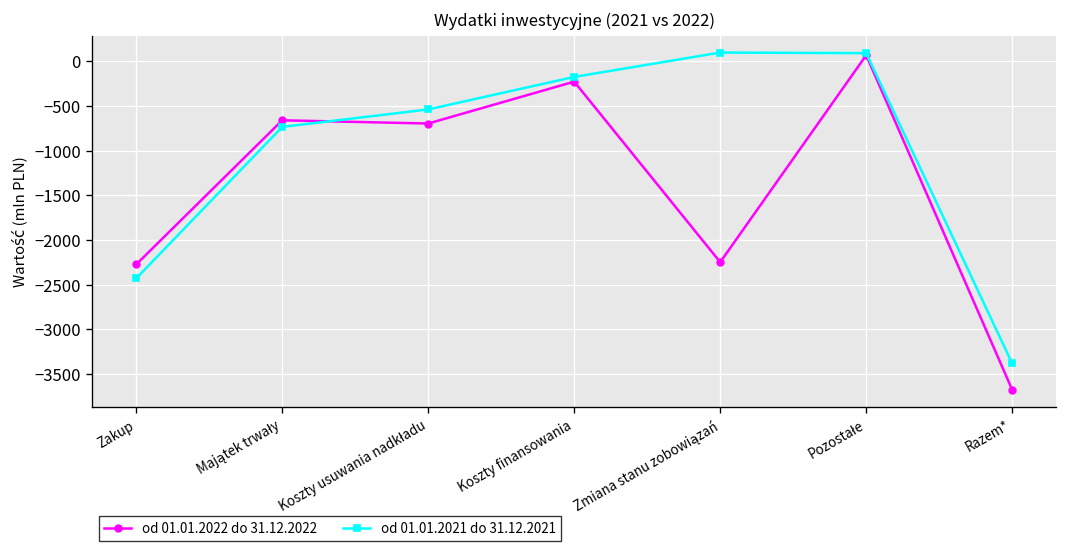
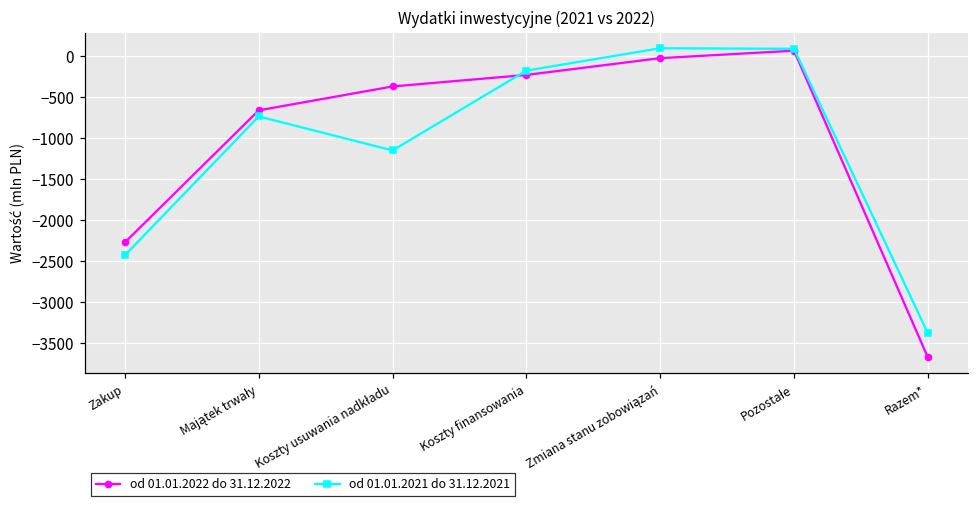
od 01.01.2022 do 31.12.2022, Koszty usuwania nadkładu: -700 -> -400
od 01.01.2021 do 31.12.2021, Koszty usuwania nadkładu: -500 -> -1100
od 01.01.2022 do 31.12.2022, Zmiana stanu zobowiązań: -2200 -> 0
